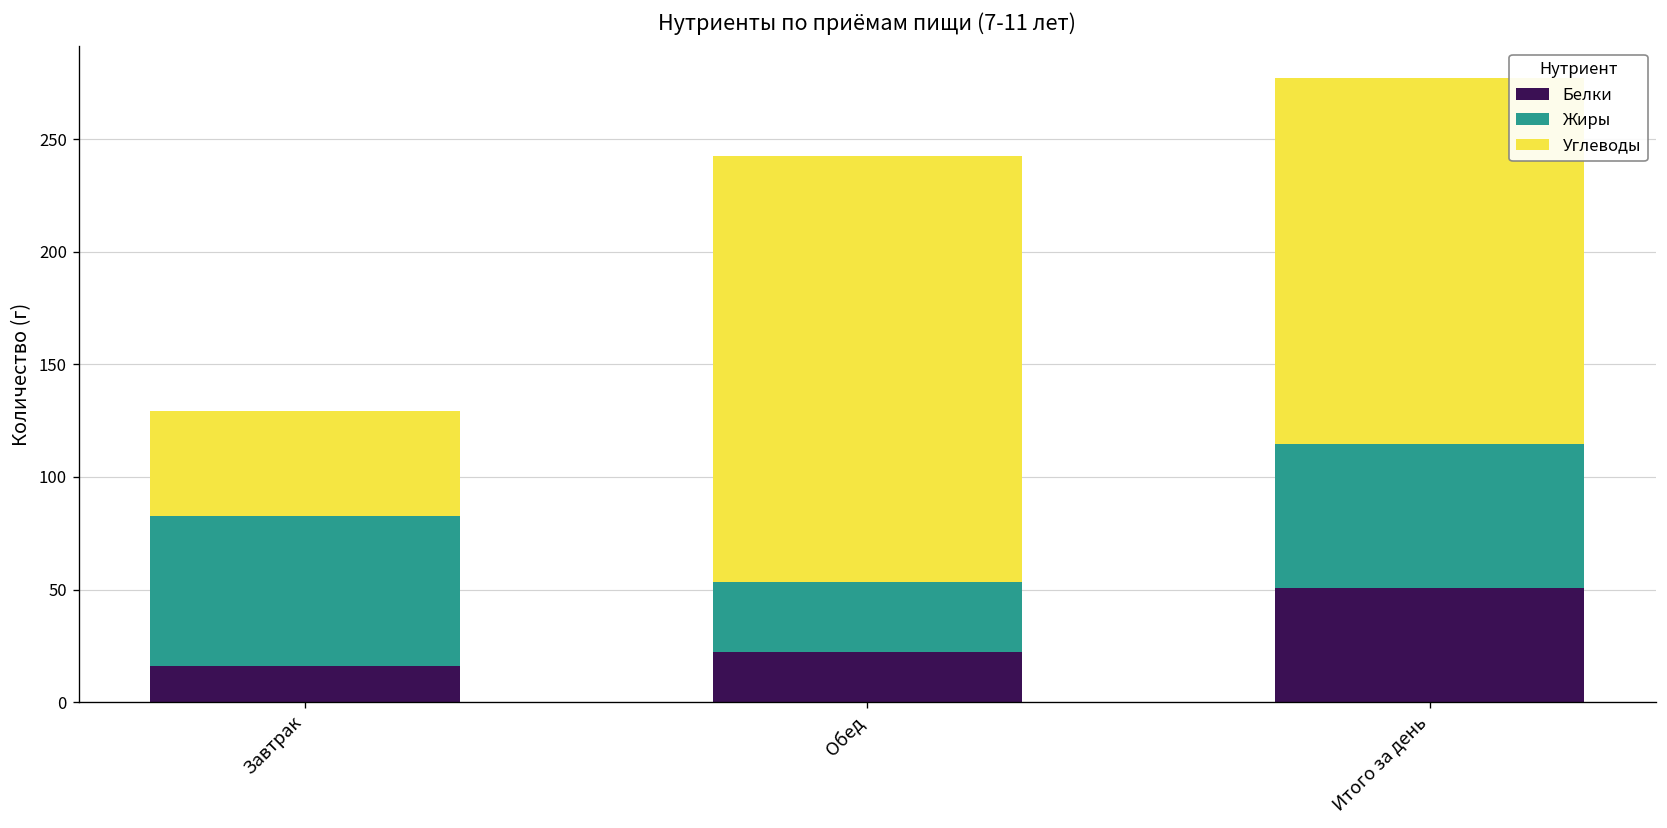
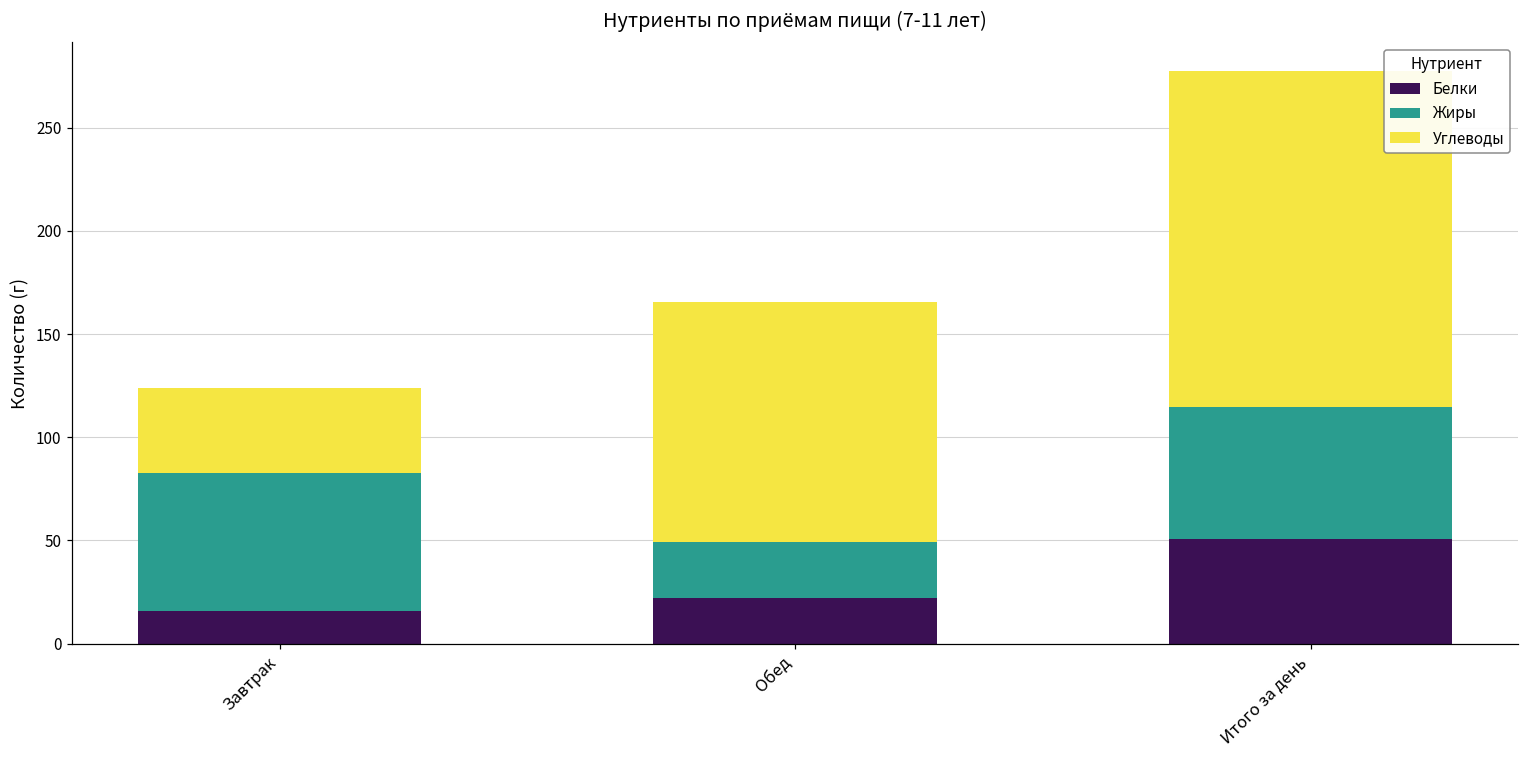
Углеводы, Завтрак: 47 -> 41
Жиры, Обед: 31 -> 27
Углеводы, Обед: 189 -> 116
